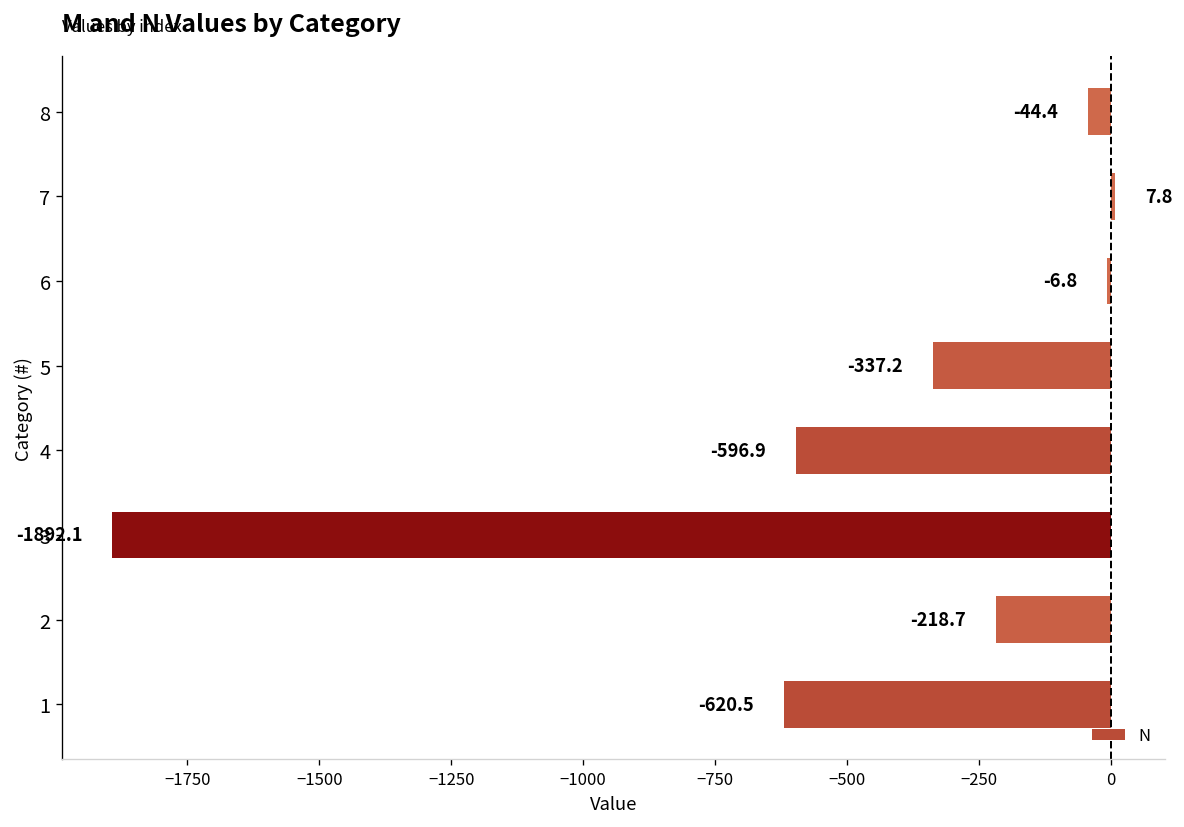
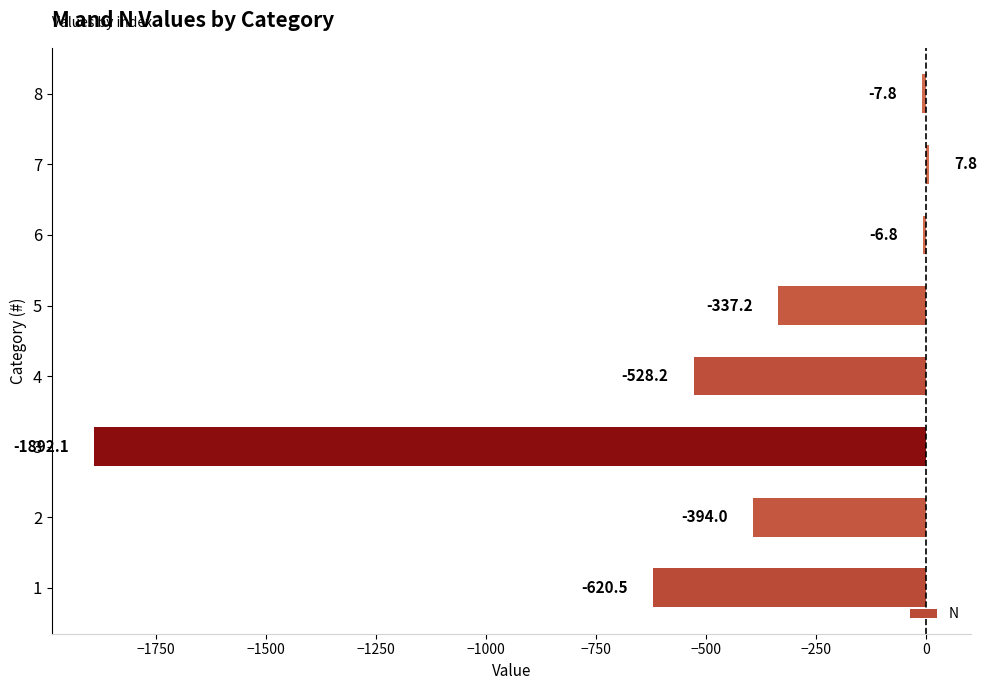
8: -44.4 -> -7.8
4: -596.9 -> -528.2
2: -218.7 -> -394.0
